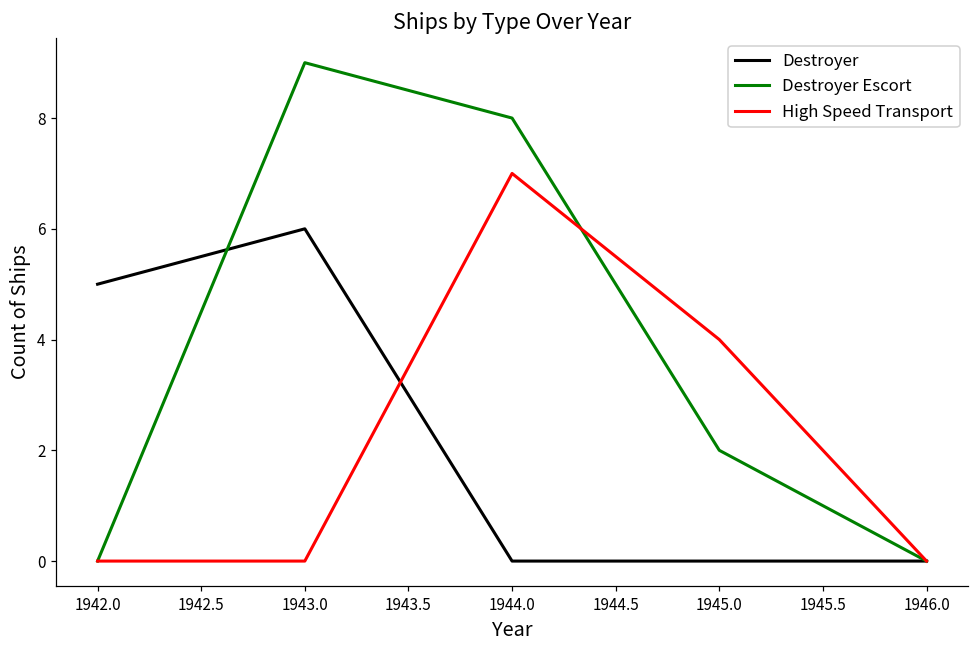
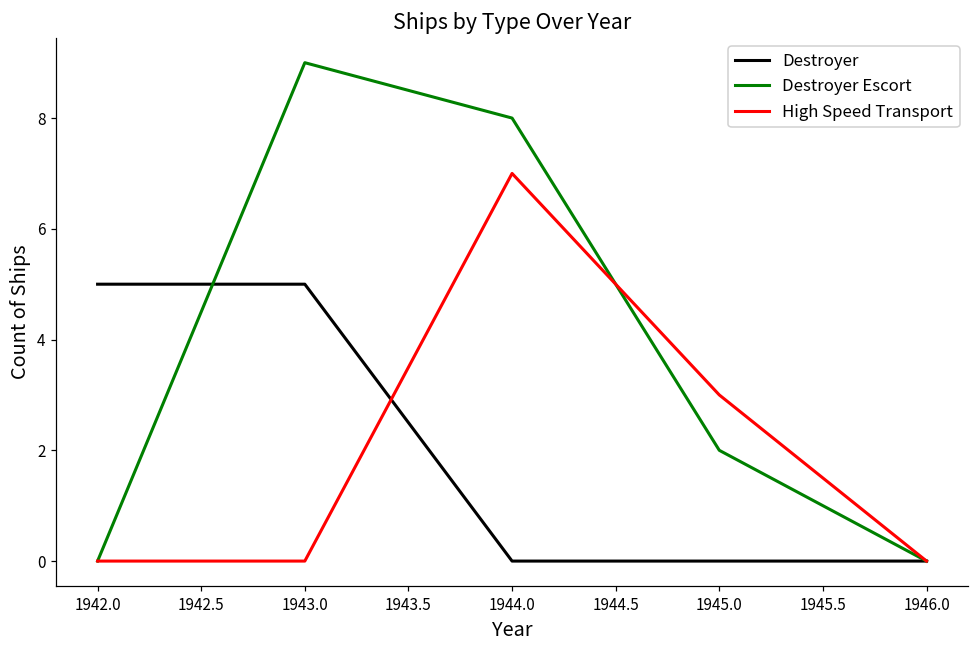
Destroyer, 1943.0: 6 -> 5
High Speed Transport, 1945.0: 4 -> 3
